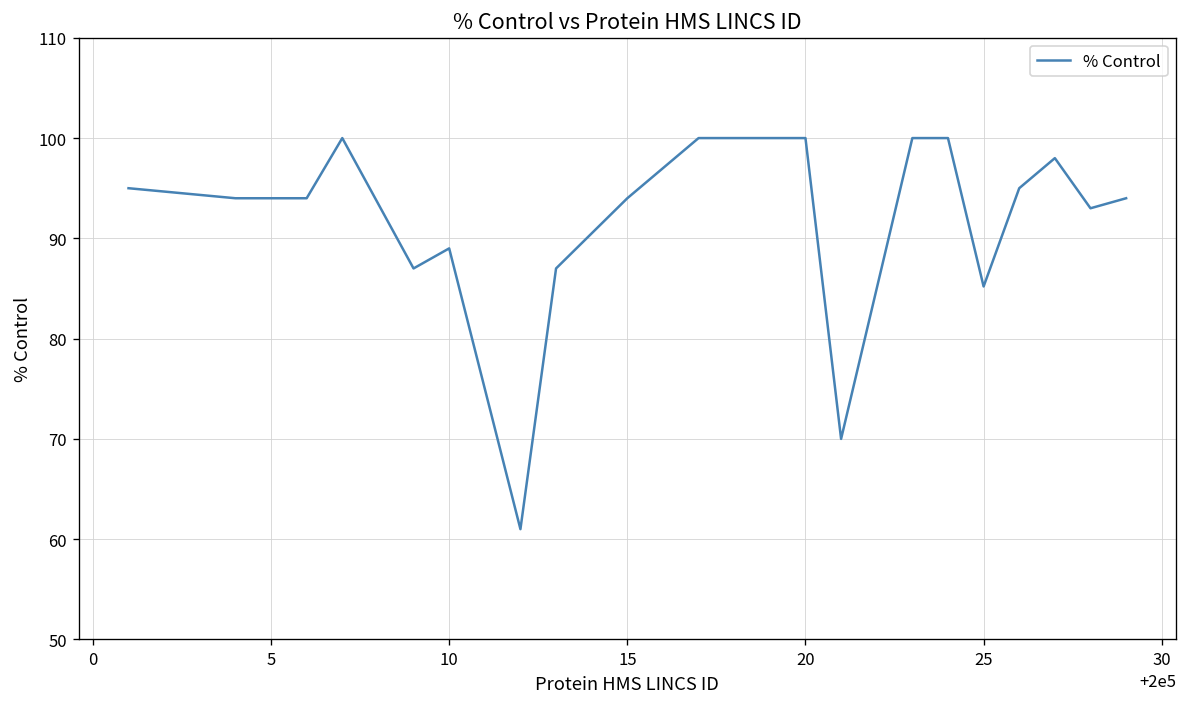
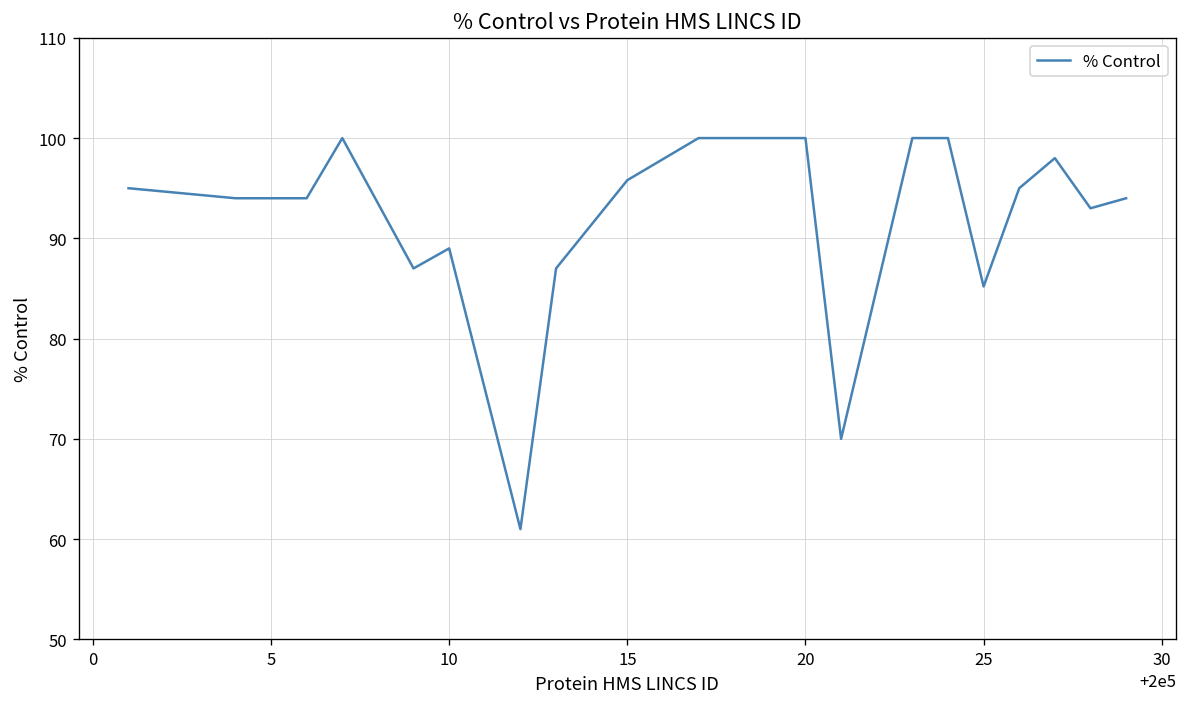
15: 94 -> 96
